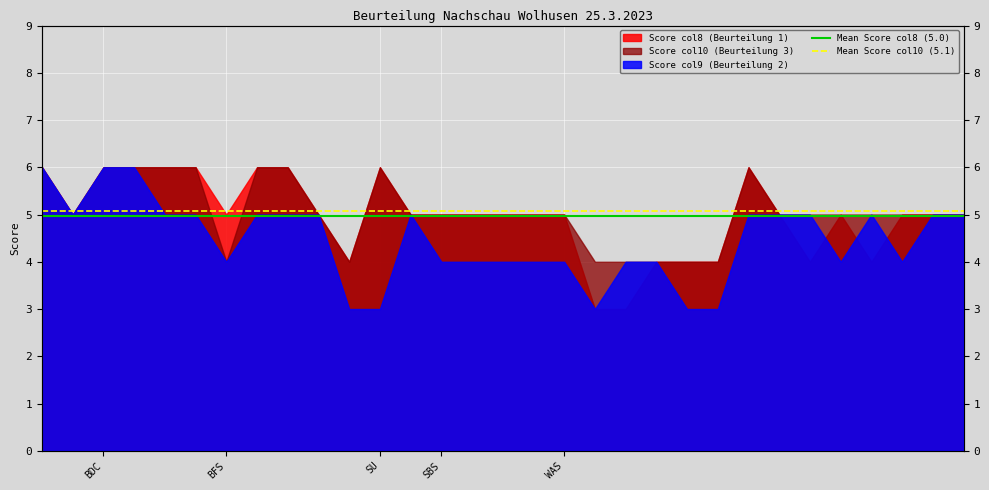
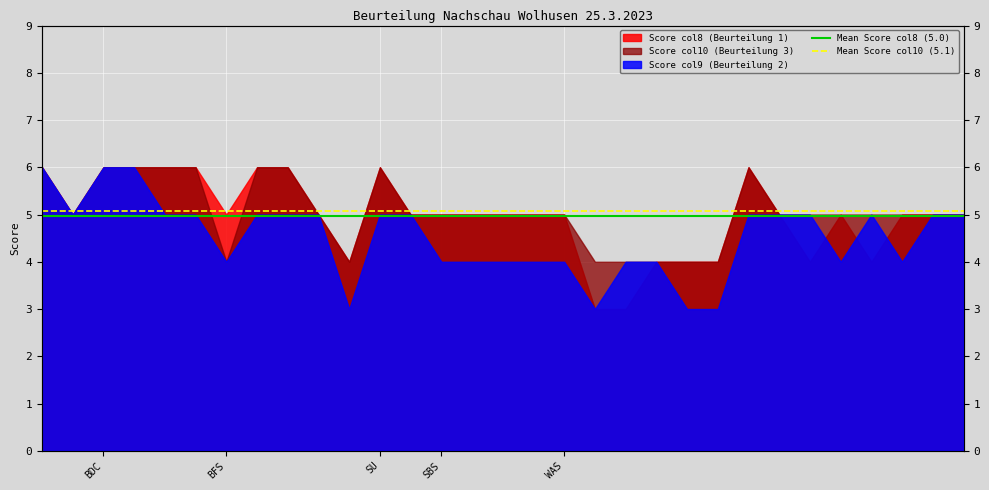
Score col9 (Beurteilung 2), SU: 3 -> 5
